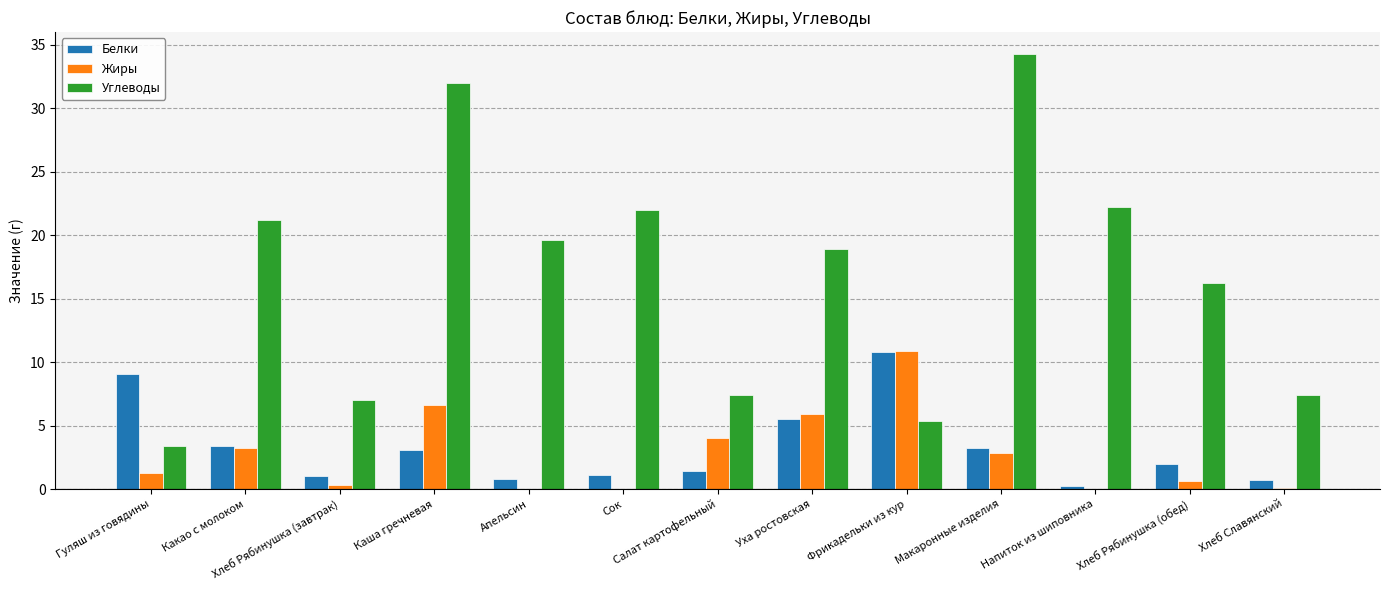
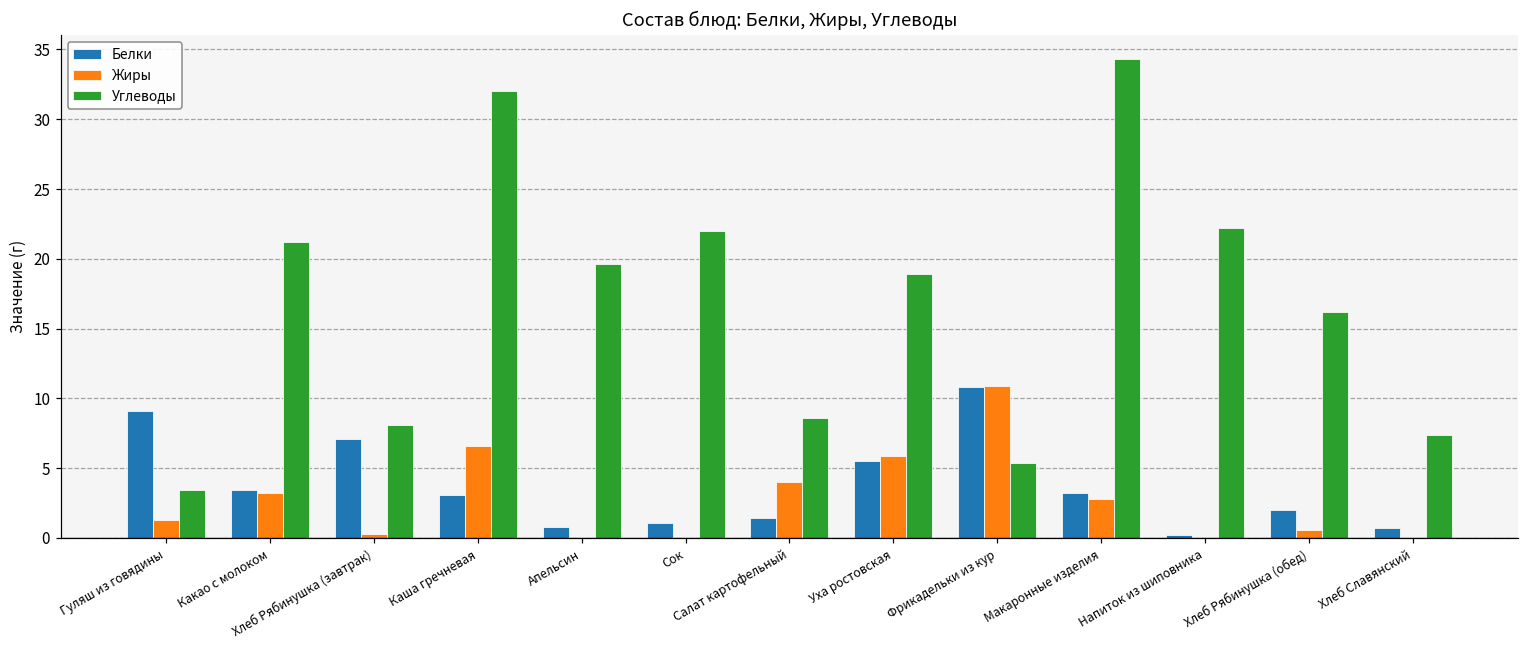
Белки, Хлеб Рябинушка (завтрак): 1.0 -> 7.1
Углеводы, Хлеб Рябинушка (завтрак): 7.0 -> 8.1
Углеводы, Салат картофельный: 7.4 -> 8.6
